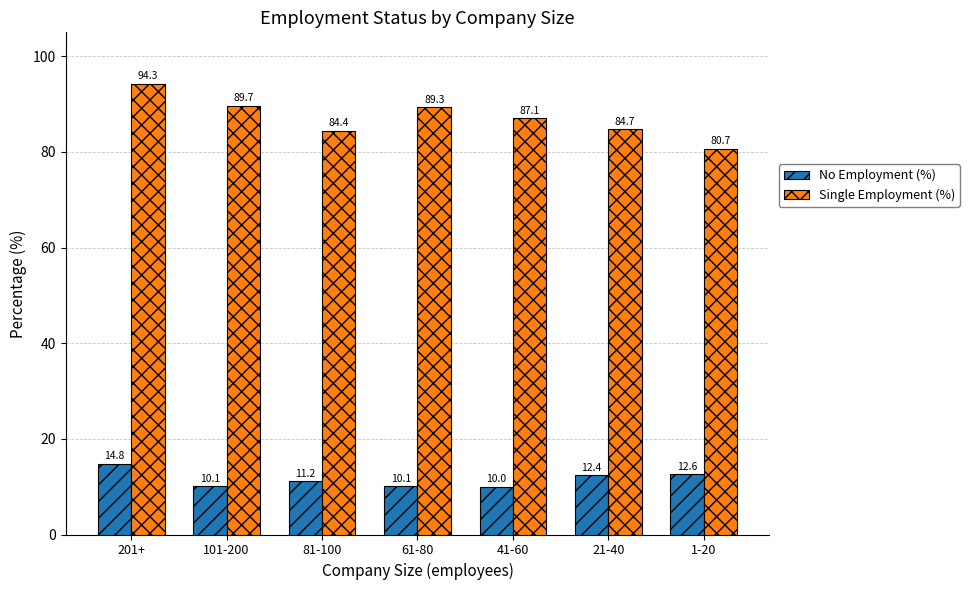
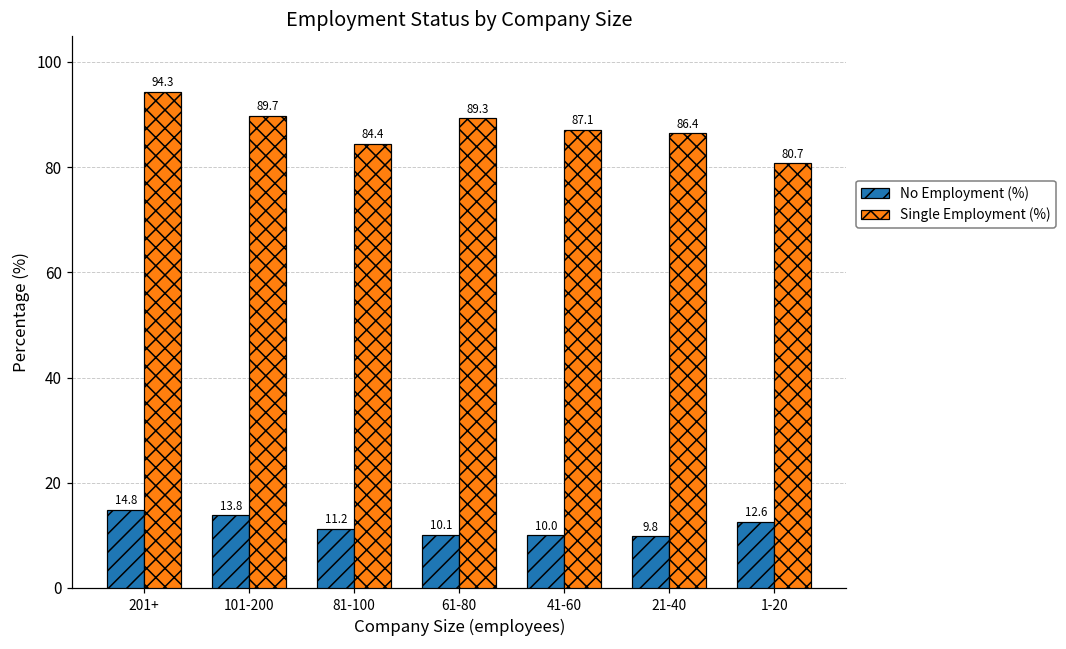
No Employment (%), 101-200: 10.1 -> 13.8
No Employment (%), 21-40: 12.4 -> 9.8
Single Employment (%), 21-40: 84.7 -> 86.4
